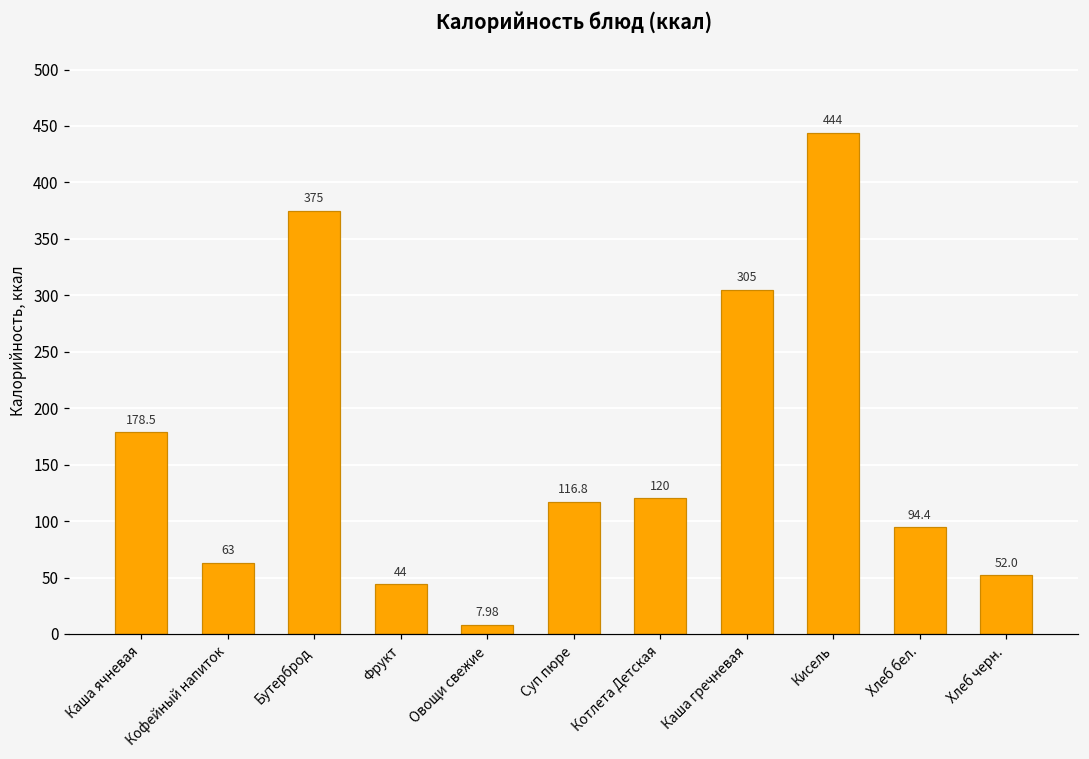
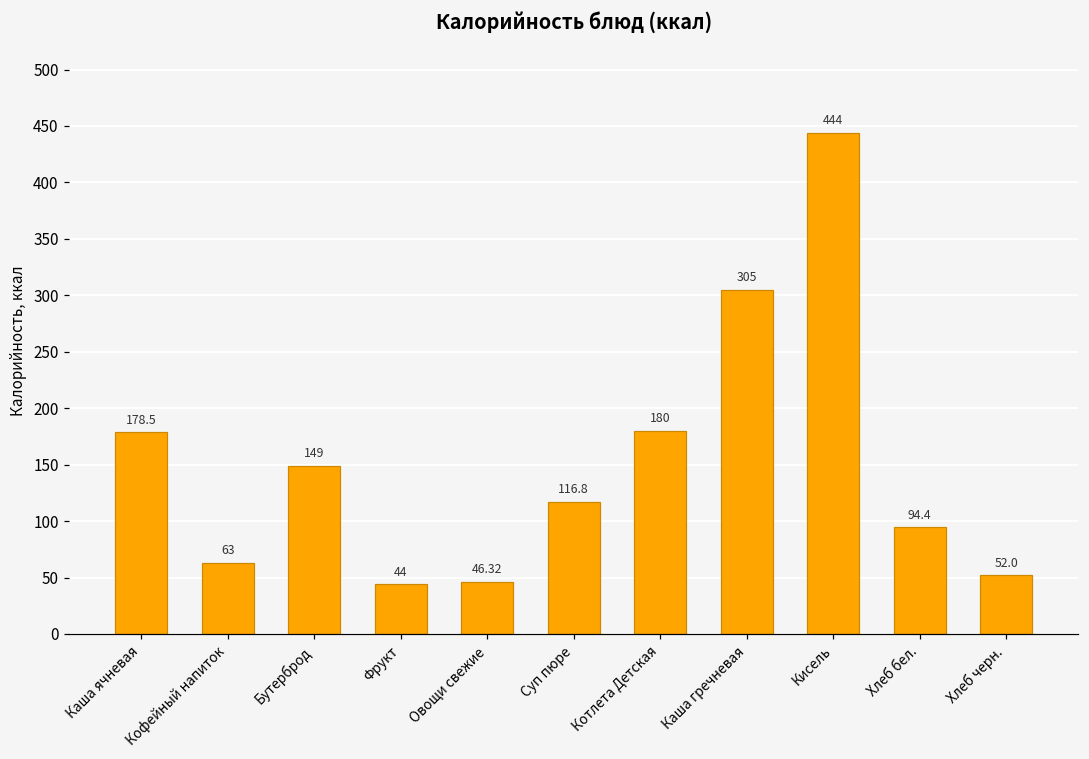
Бутерброд: 375 -> 149
Овощи свежие: 7.98 -> 46.32
Котлета Детская: 120 -> 180
